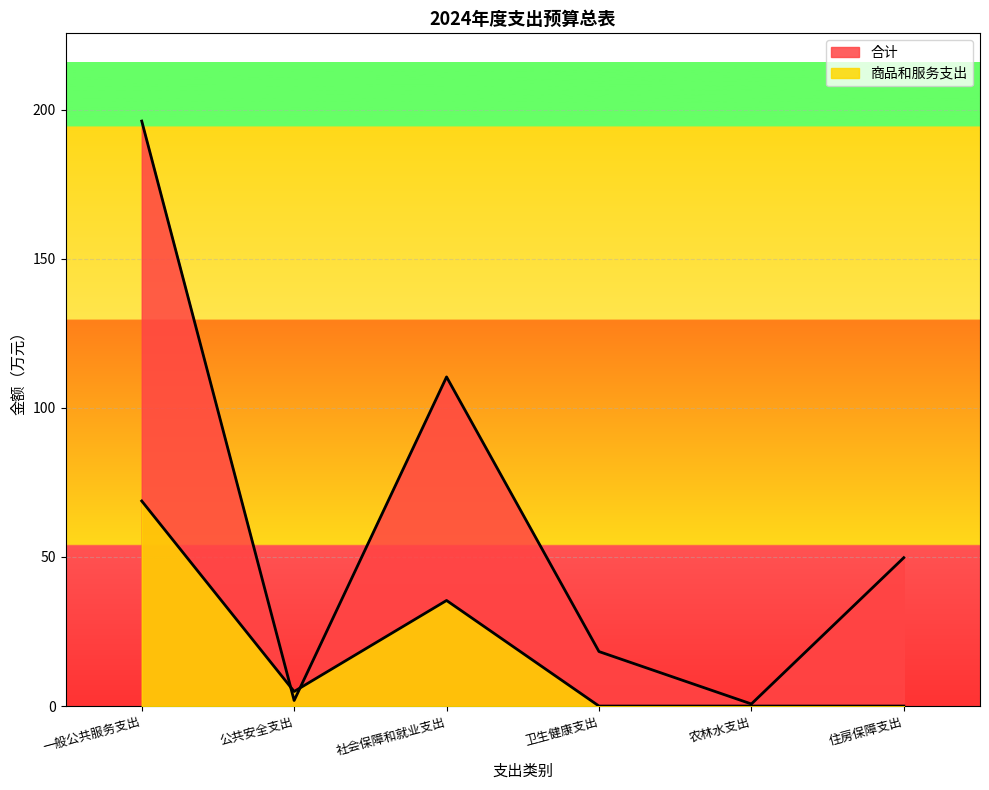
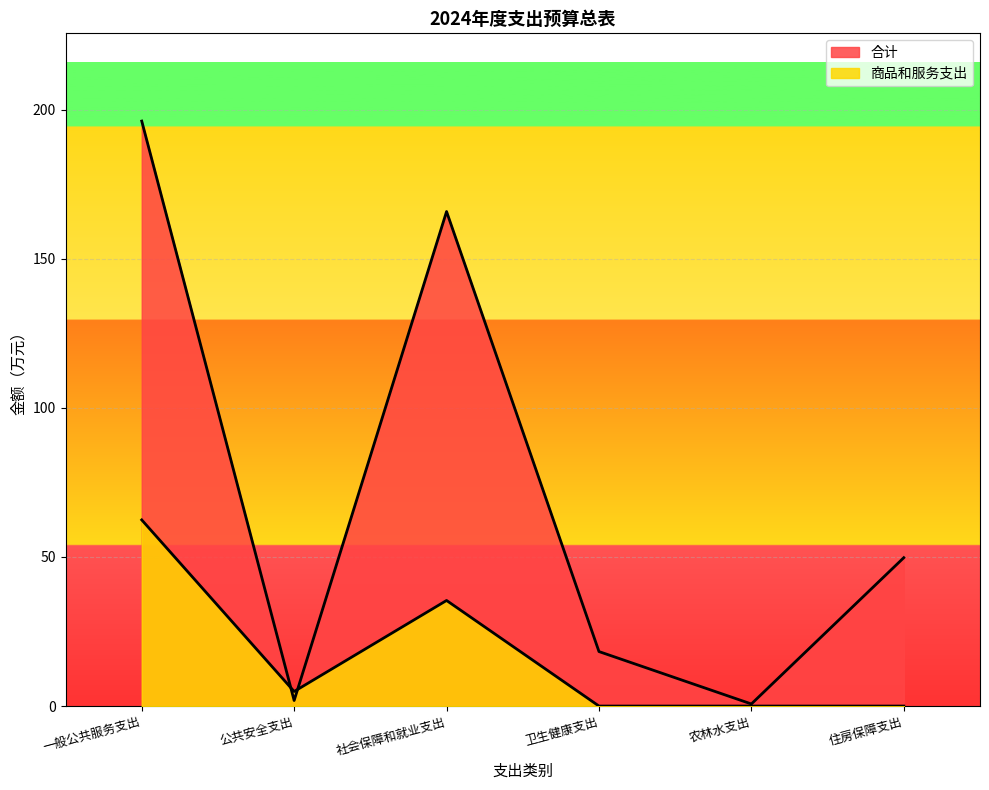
商品和服务支出, 一般公共服务支出: 69 -> 62
合计, 社会保障和就业支出: 110 -> 166
